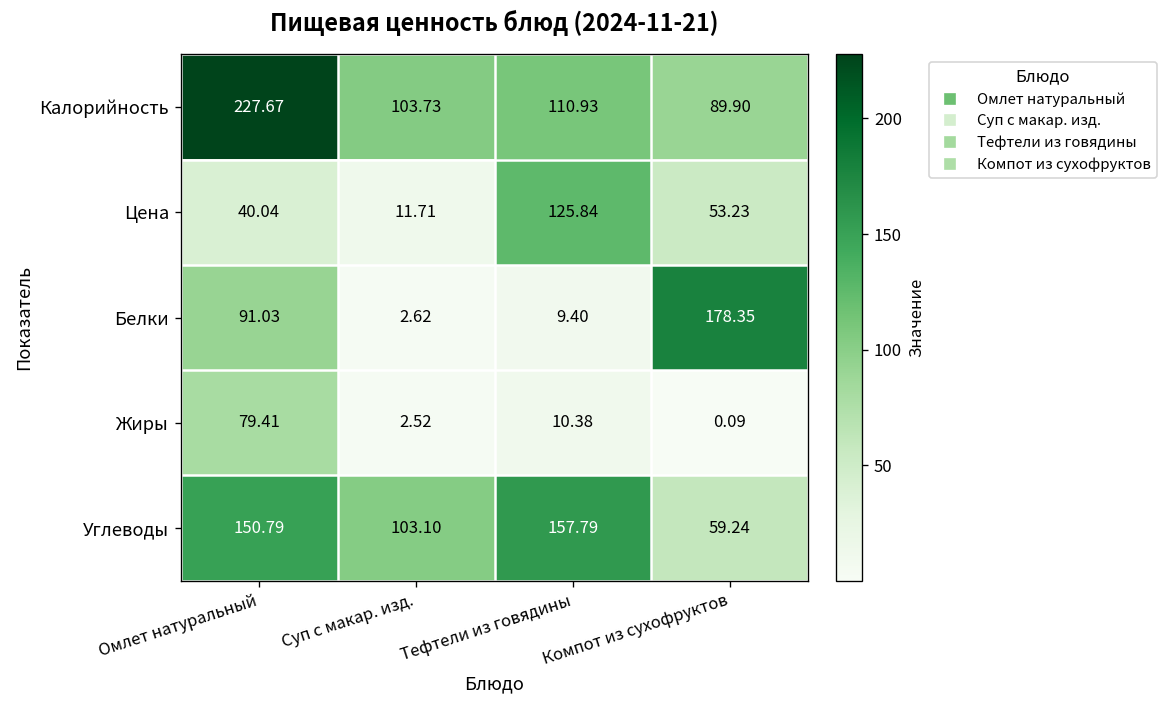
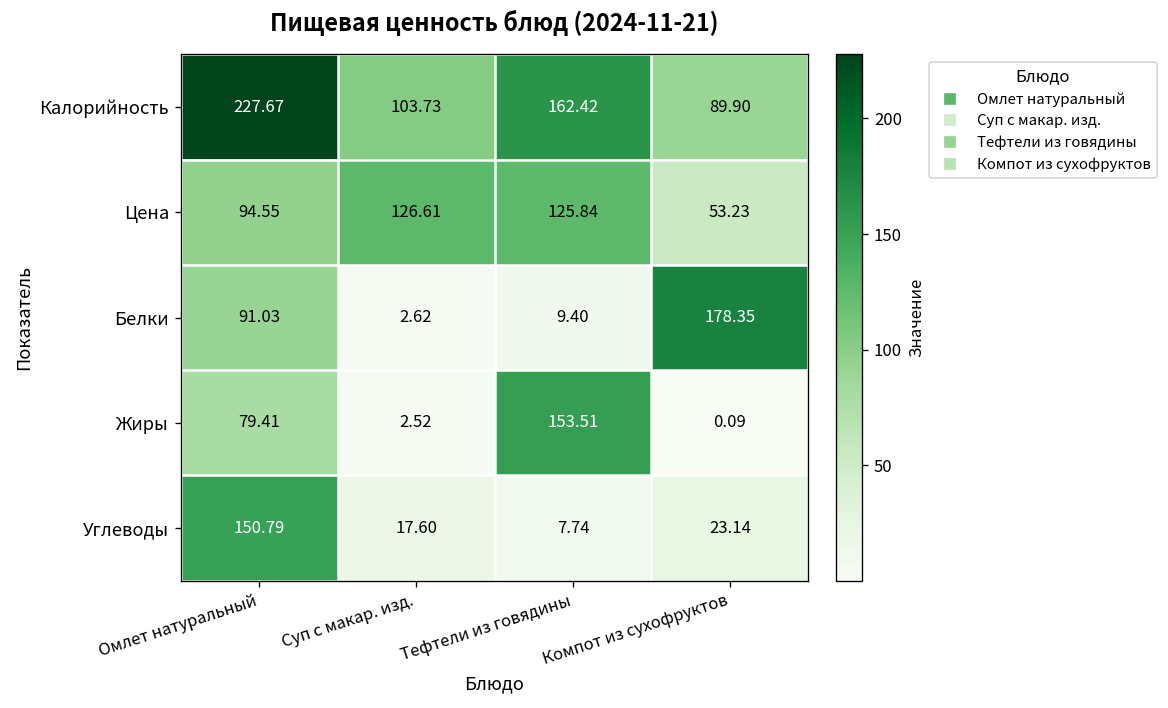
Калорийность, Тефтели из говядины: 110.93 -> 162.42
Цена, Омлет натуральный: 40.04 -> 94.55
Цена, Суп с макар. изд.: 11.71 -> 126.61
Жиры, Тефтели из говядины: 10.38 -> 153.51
Углеводы, Суп с макар. изд.: 103.10 -> 17.60
Углеводы, Тефтели из говядины: 157.79 -> 7.74
Углеводы, Компот из сухофруктов: 59.24 -> 23.14
